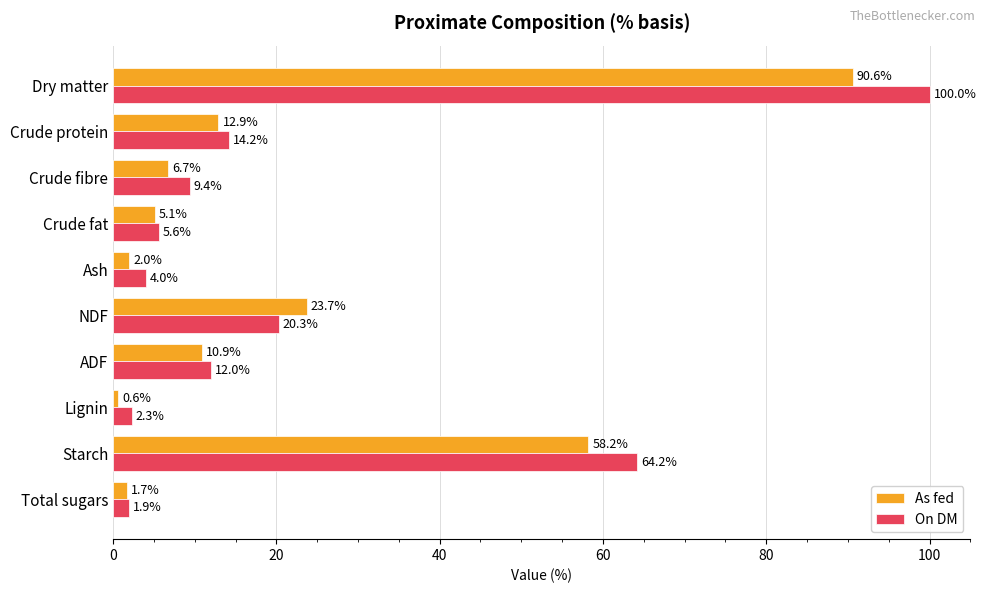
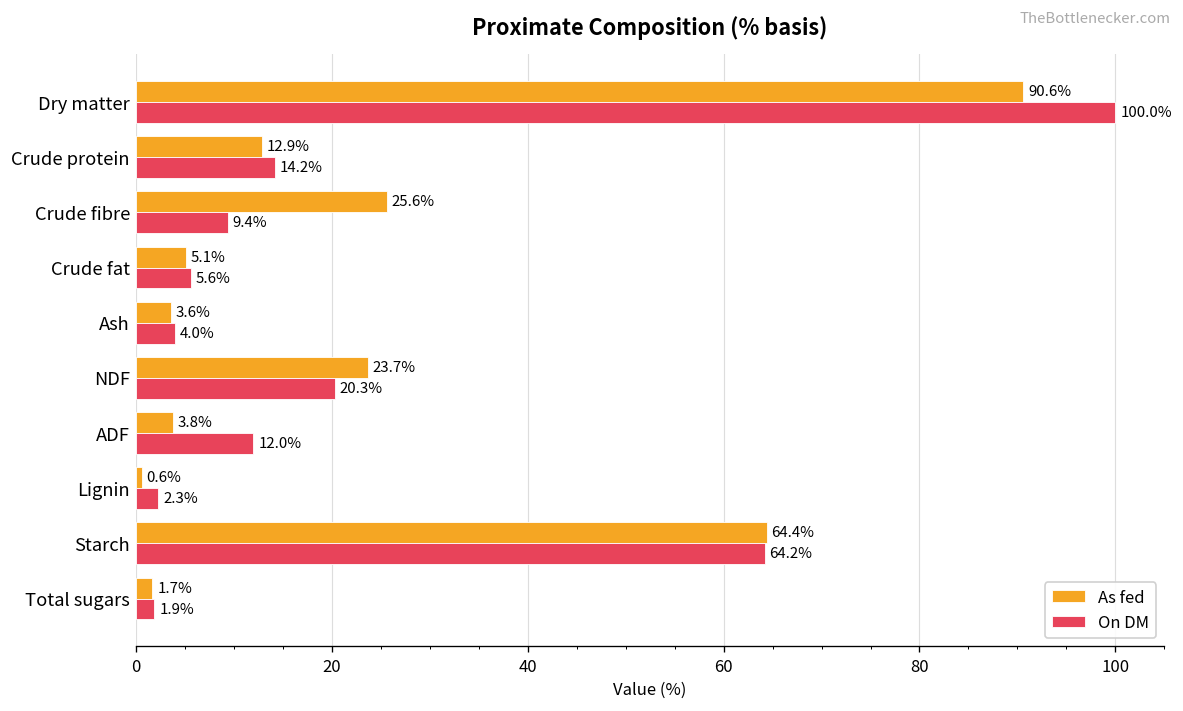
As fed, Crude fibre: 6.7% -> 25.6%
As fed, Ash: 2.0% -> 3.6%
As fed, ADF: 10.9% -> 3.8%
As fed, Starch: 58.2% -> 64.4%
